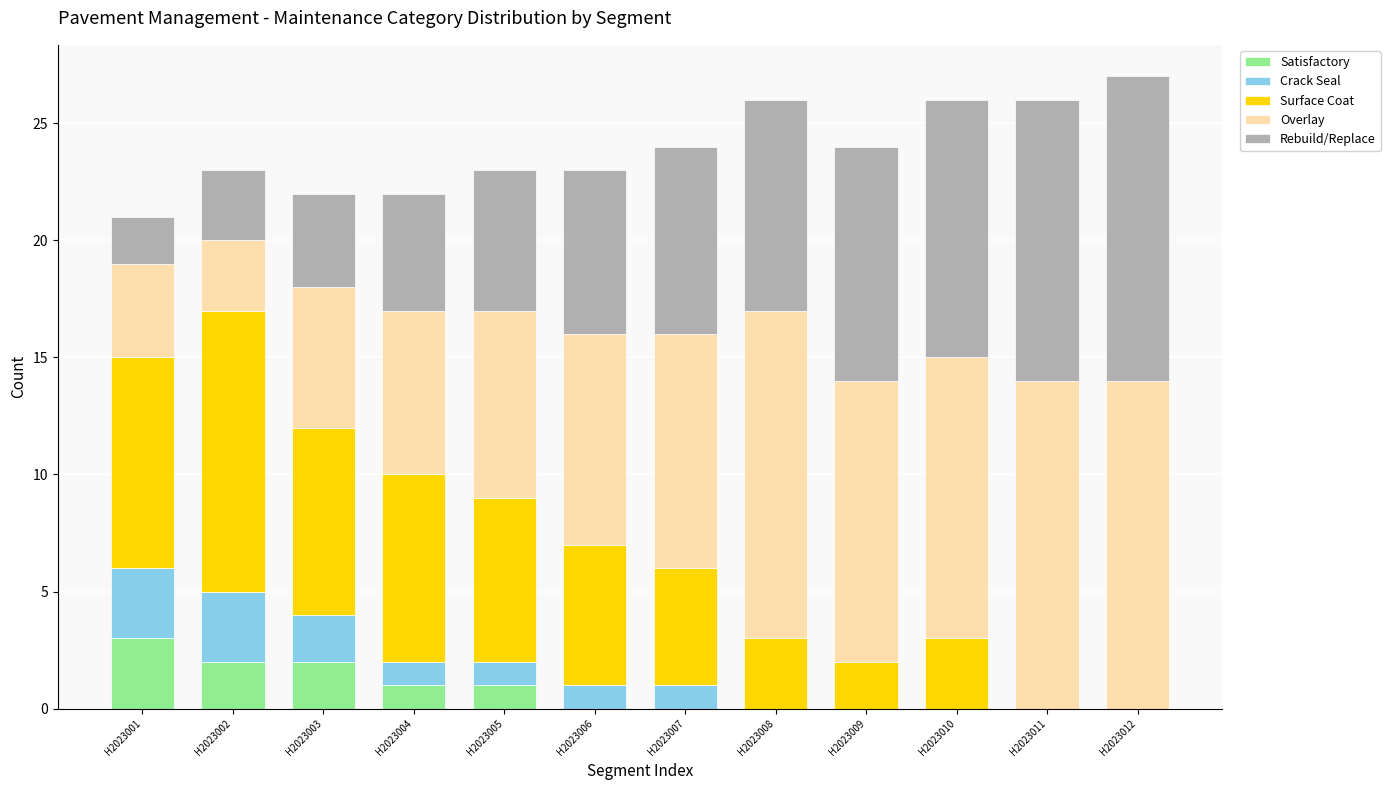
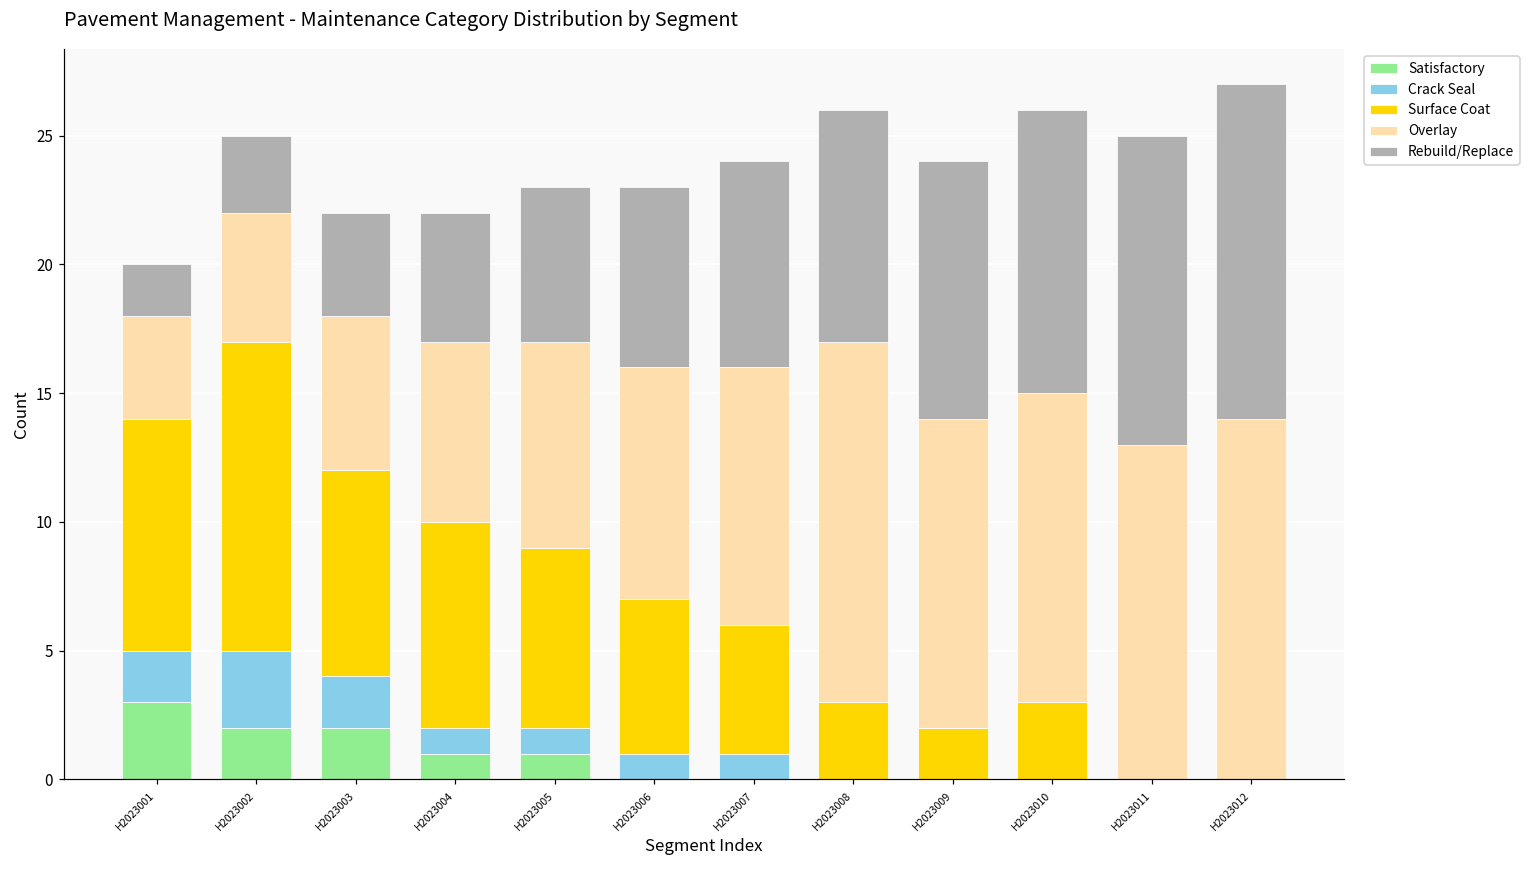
Crack Seal, H2023001: 3 -> 2
Overlay, H2023002: 3 -> 5
Overlay, H2023011: 14 -> 13
